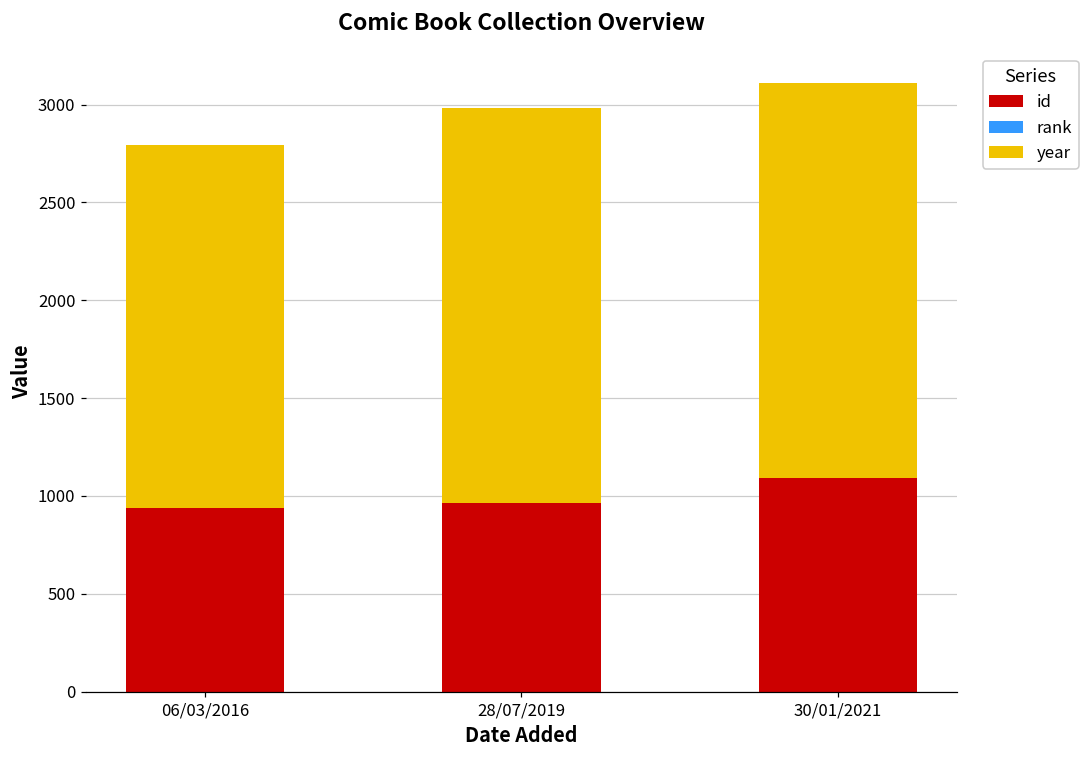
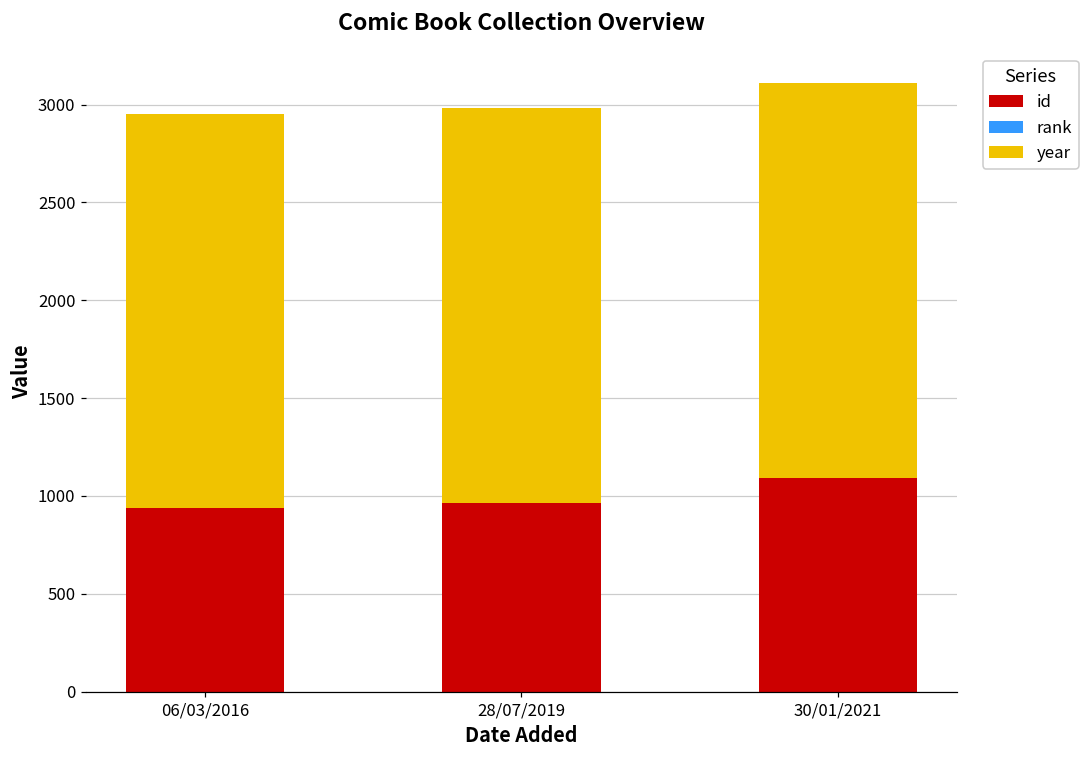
year, 06/03/2016: 1860 -> 2020
